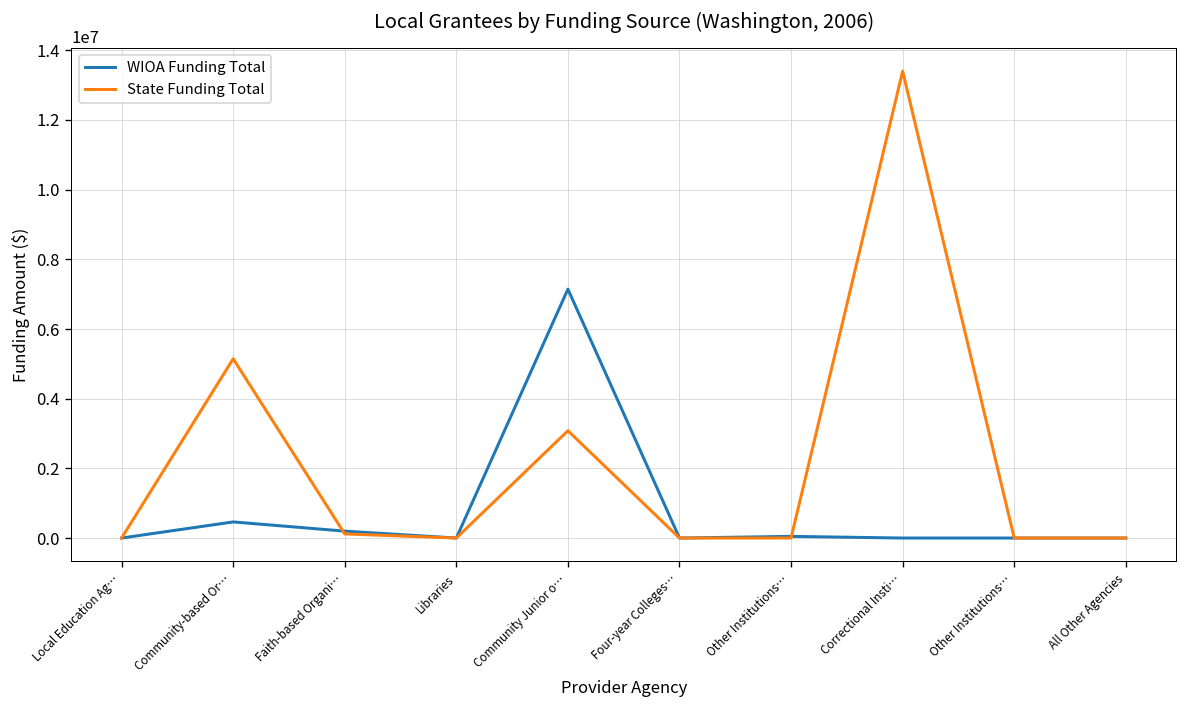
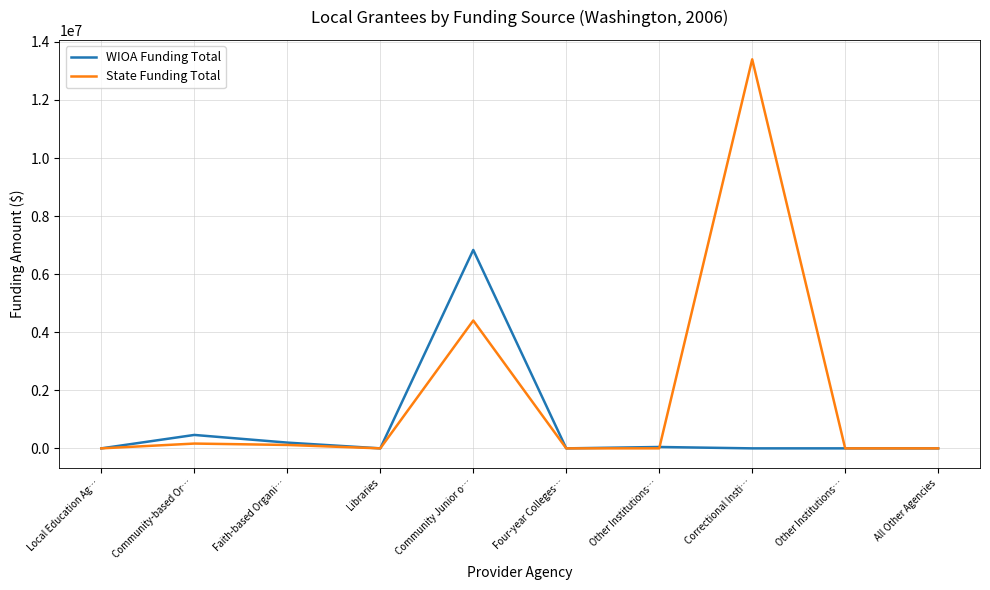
State Funding Total, Community-based Or…: 5100000 -> 200000
WIOA Funding Total, Community Junior o…: 7100000 -> 6800000
State Funding Total, Community Junior o…: 3100000 -> 4400000
